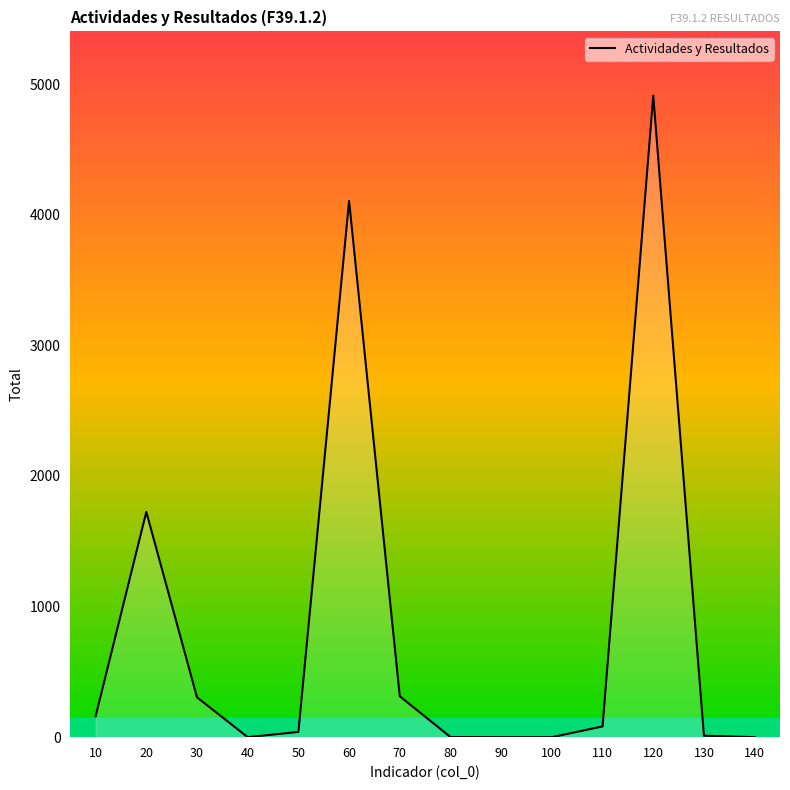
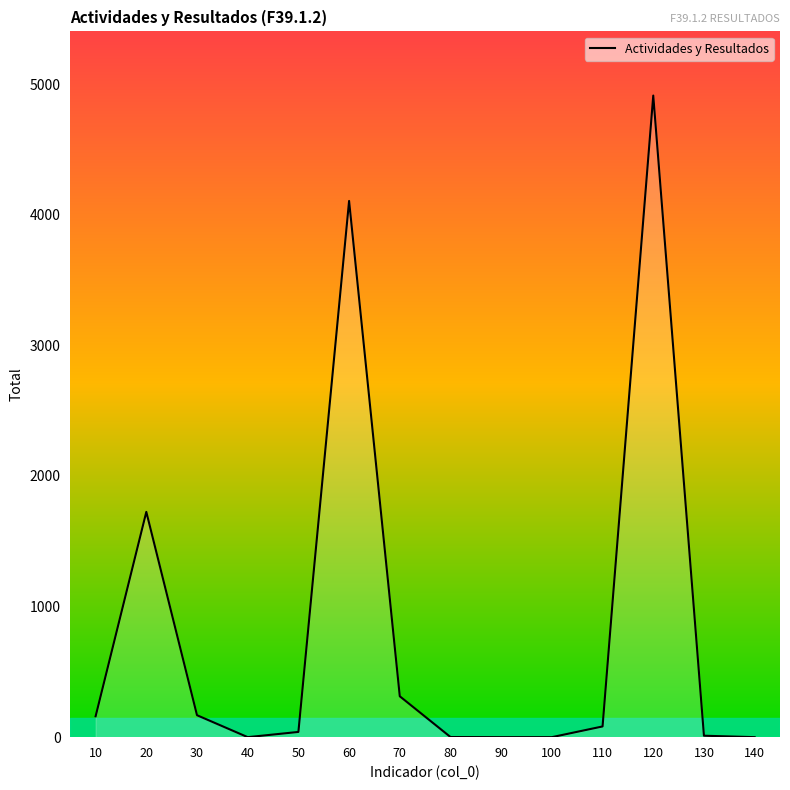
30: 310 -> 170
